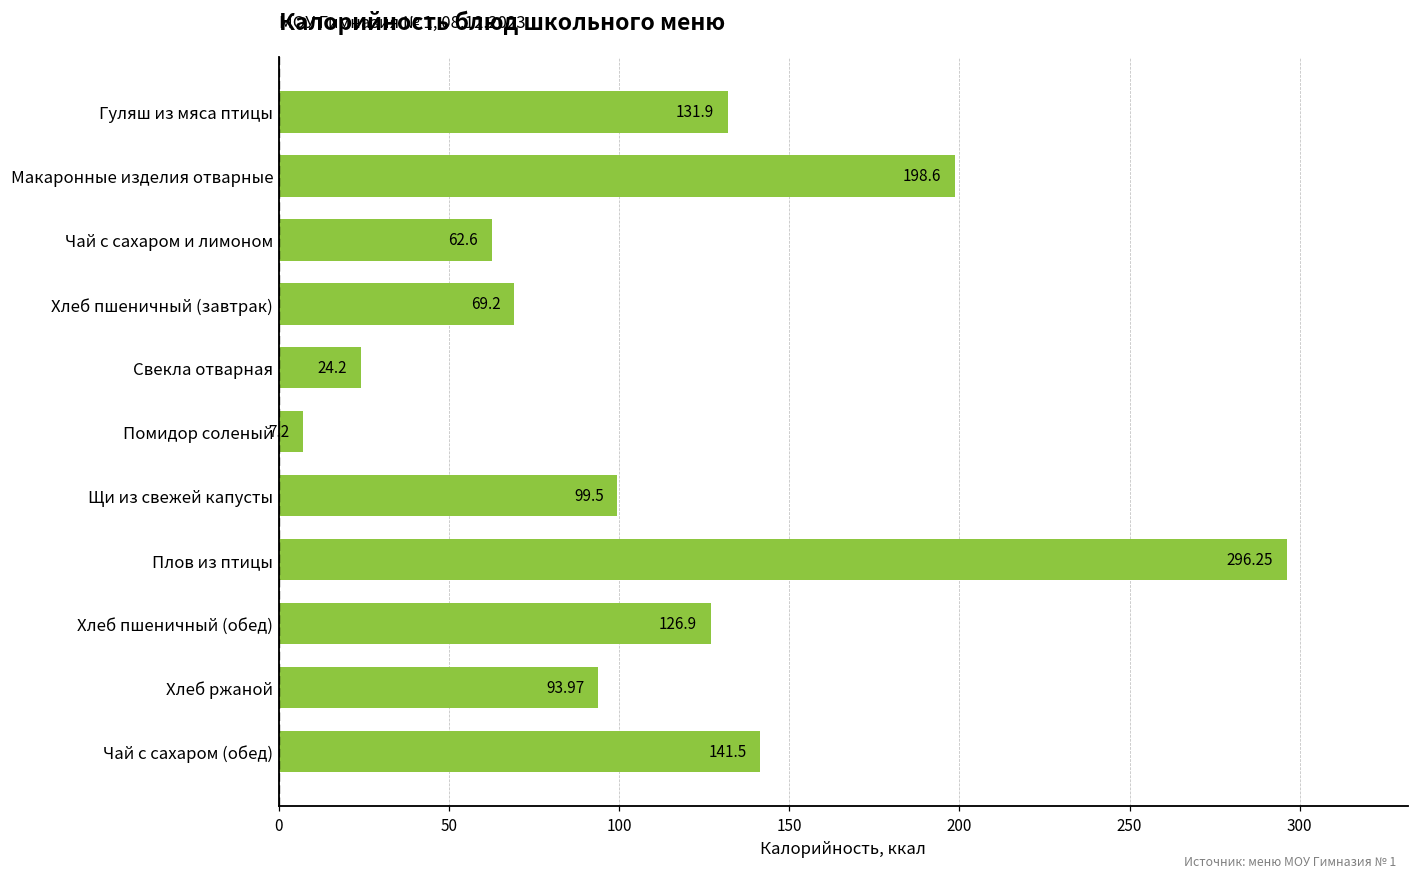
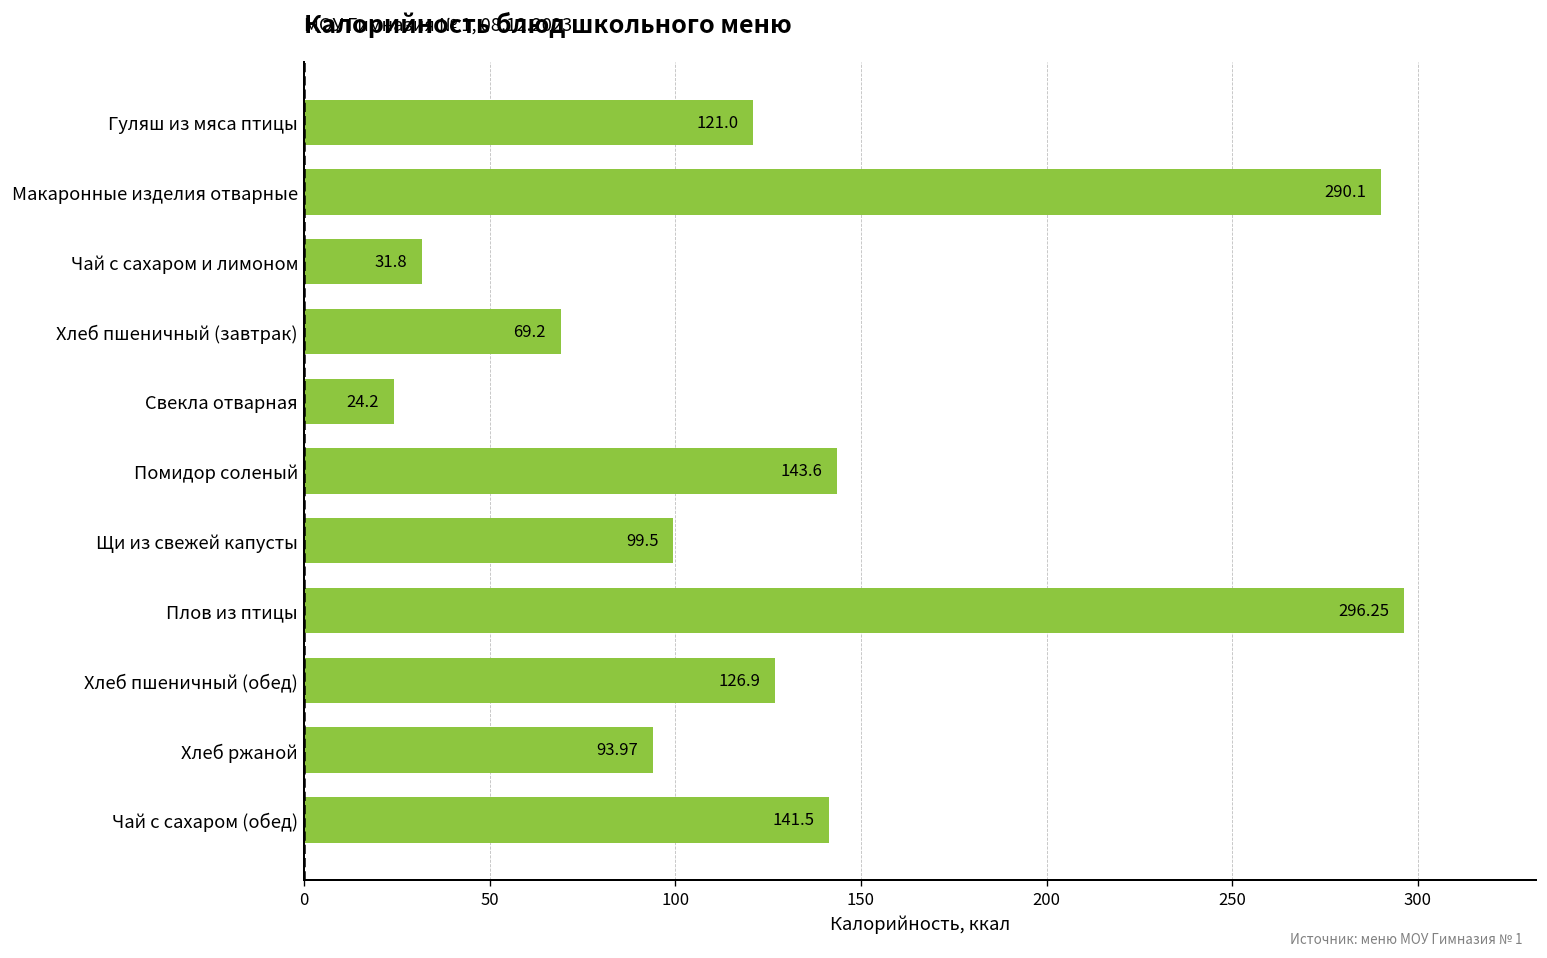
Гуляш из мяса птицы: 131.9 -> 121.0
Макаронные изделия отварные: 198.6 -> 290.1
Чай с сахаром и лимоном: 62.6 -> 31.8
Помидор соленый: 7.2 -> 143.6
